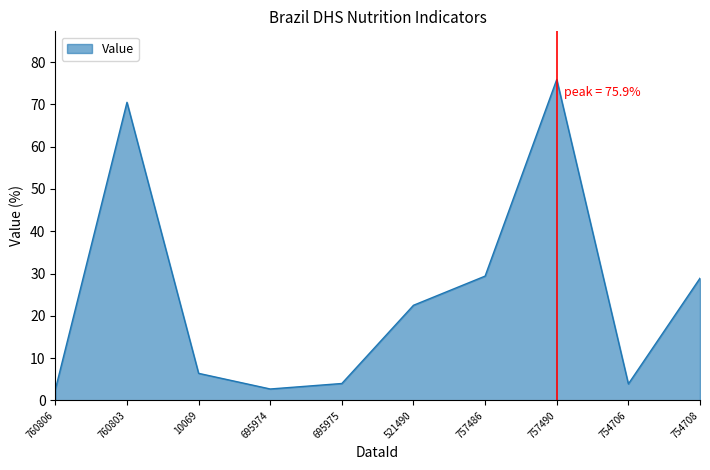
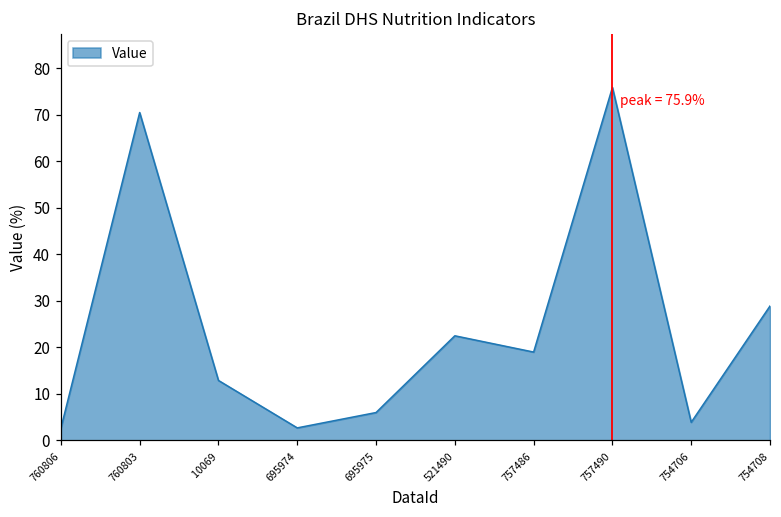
10069: 6 -> 13
695975: 4 -> 6
757486: 29 -> 19
